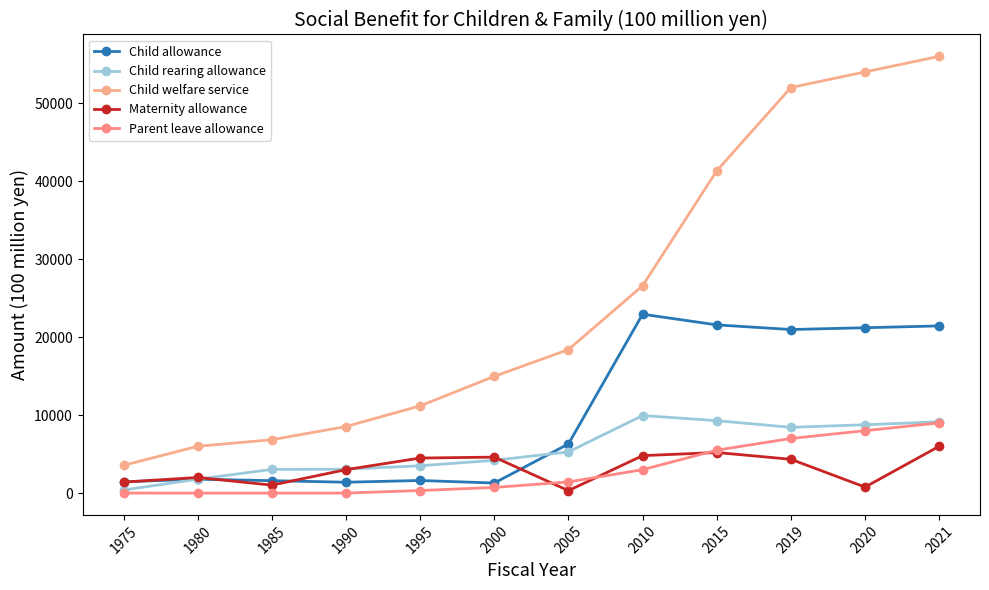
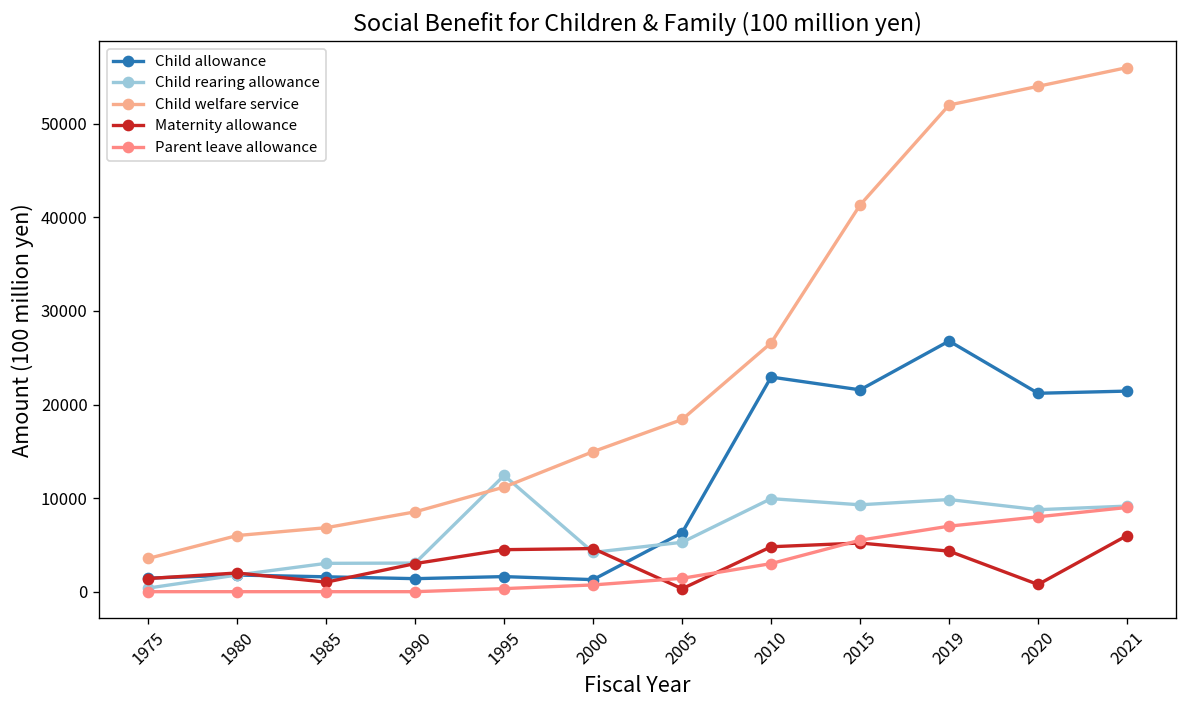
Child rearing allowance, 1995: 4000 -> 12000
Child allowance, 2019: 21000 -> 27000
Child rearing allowance, 2019: 8000 -> 10000
